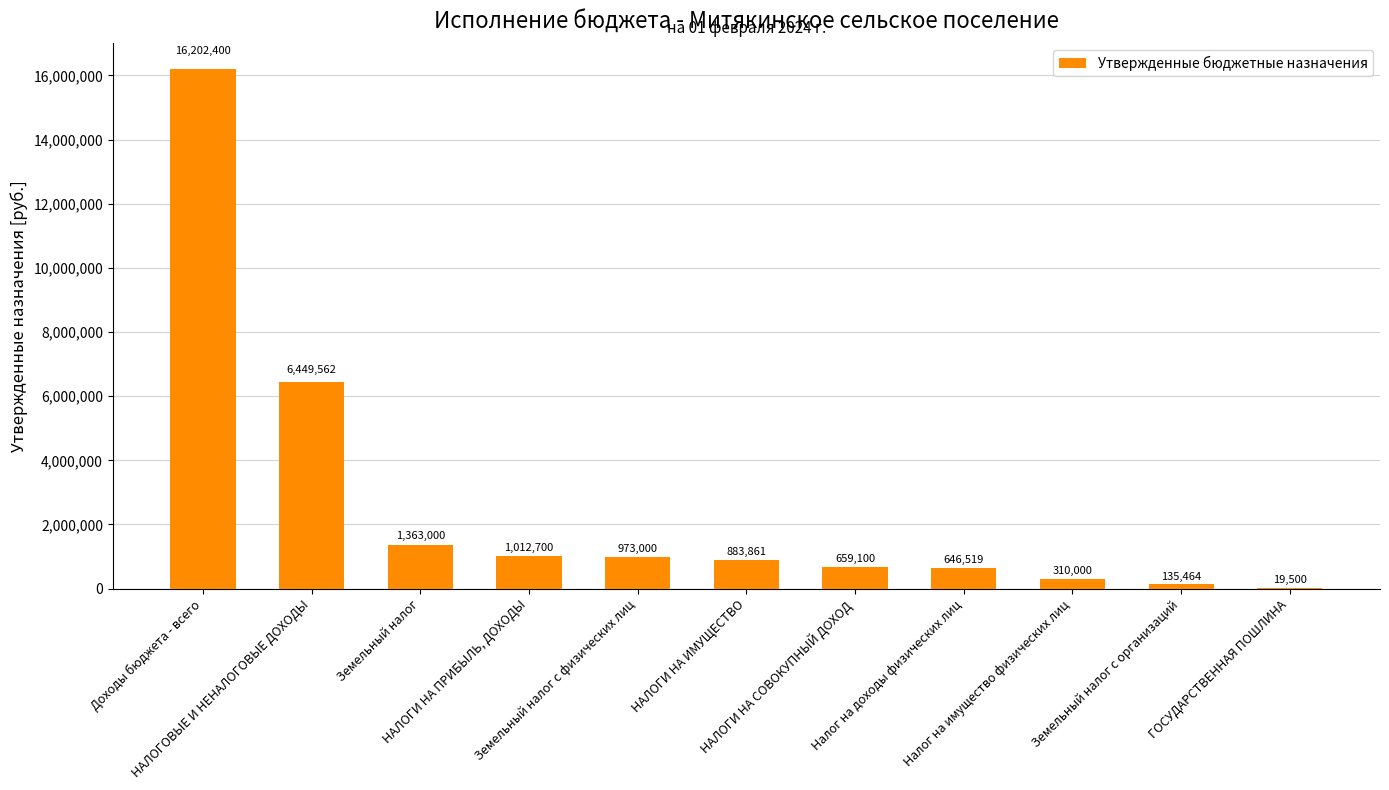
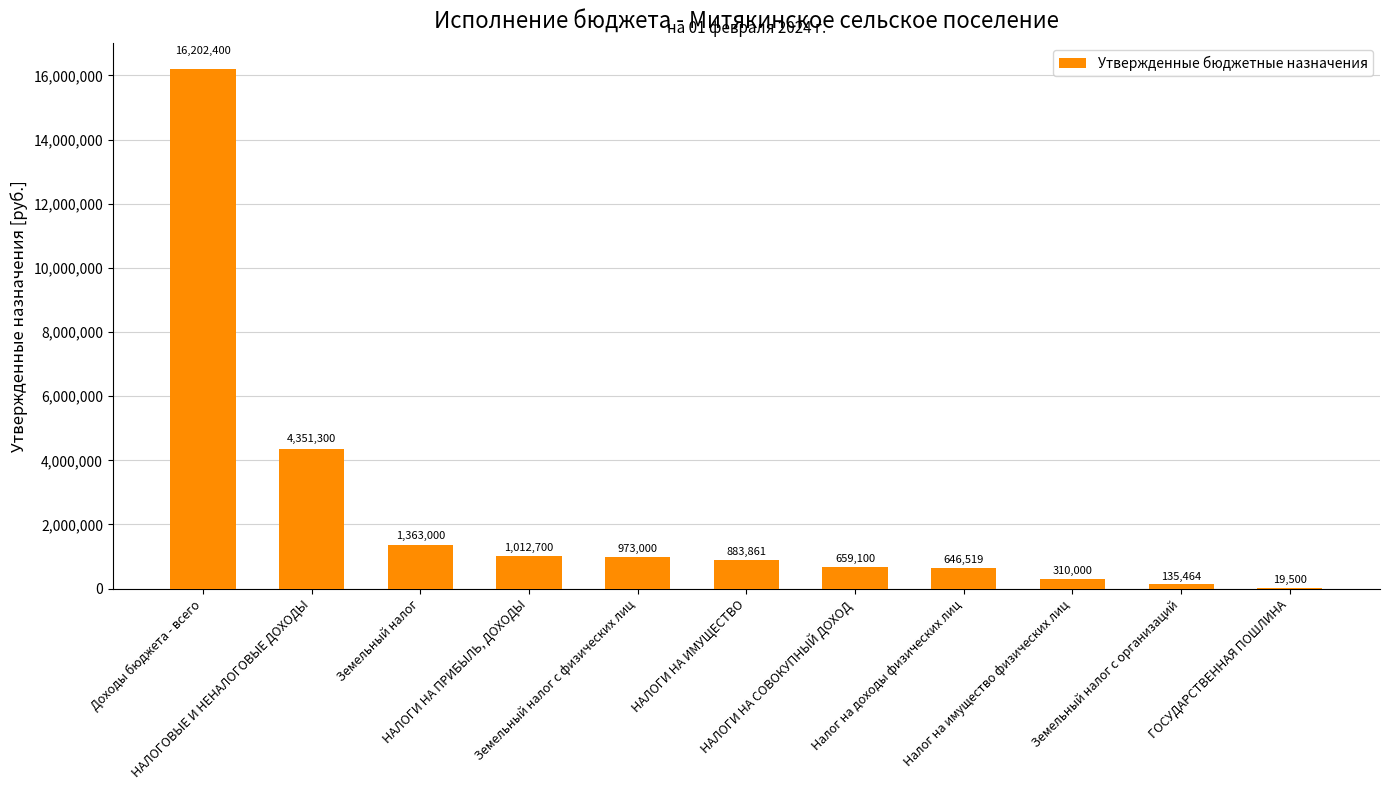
НАЛОГОВЫЕ И НЕНАЛОГОВЫЕ ДОХОДЫ: 6,449,562 -> 4,351,300
